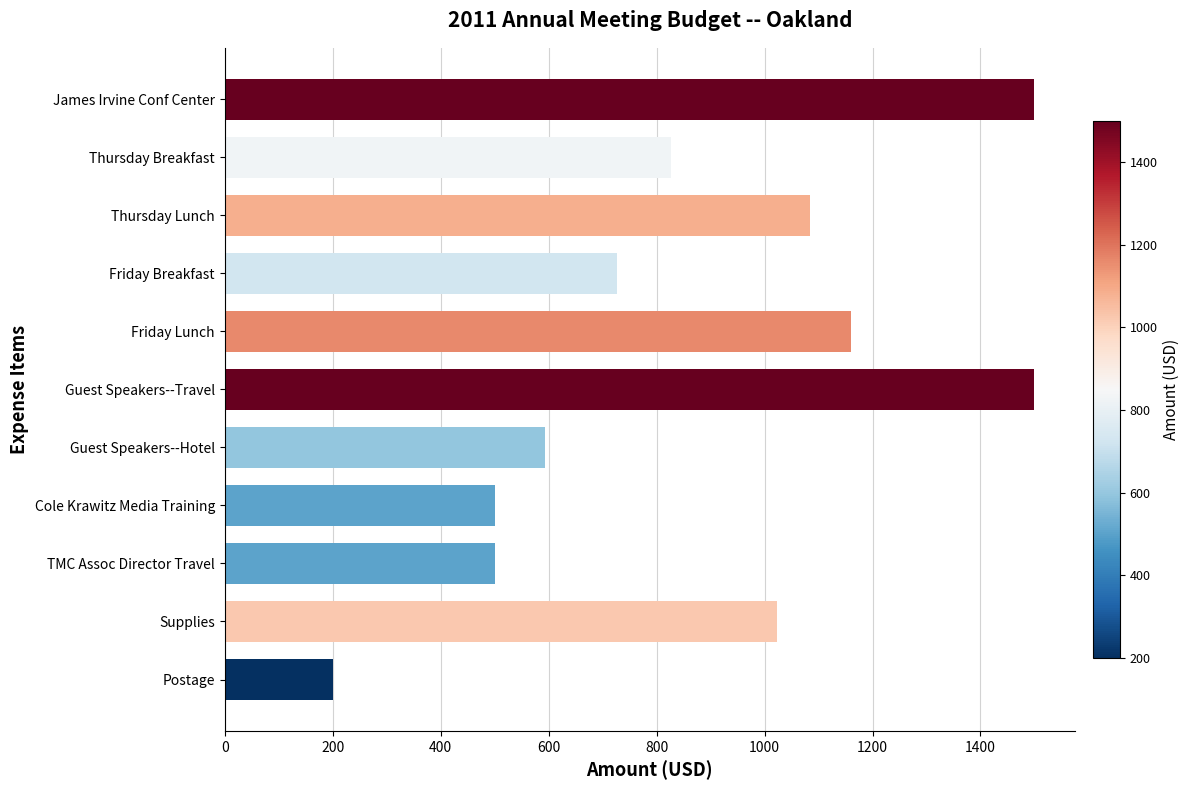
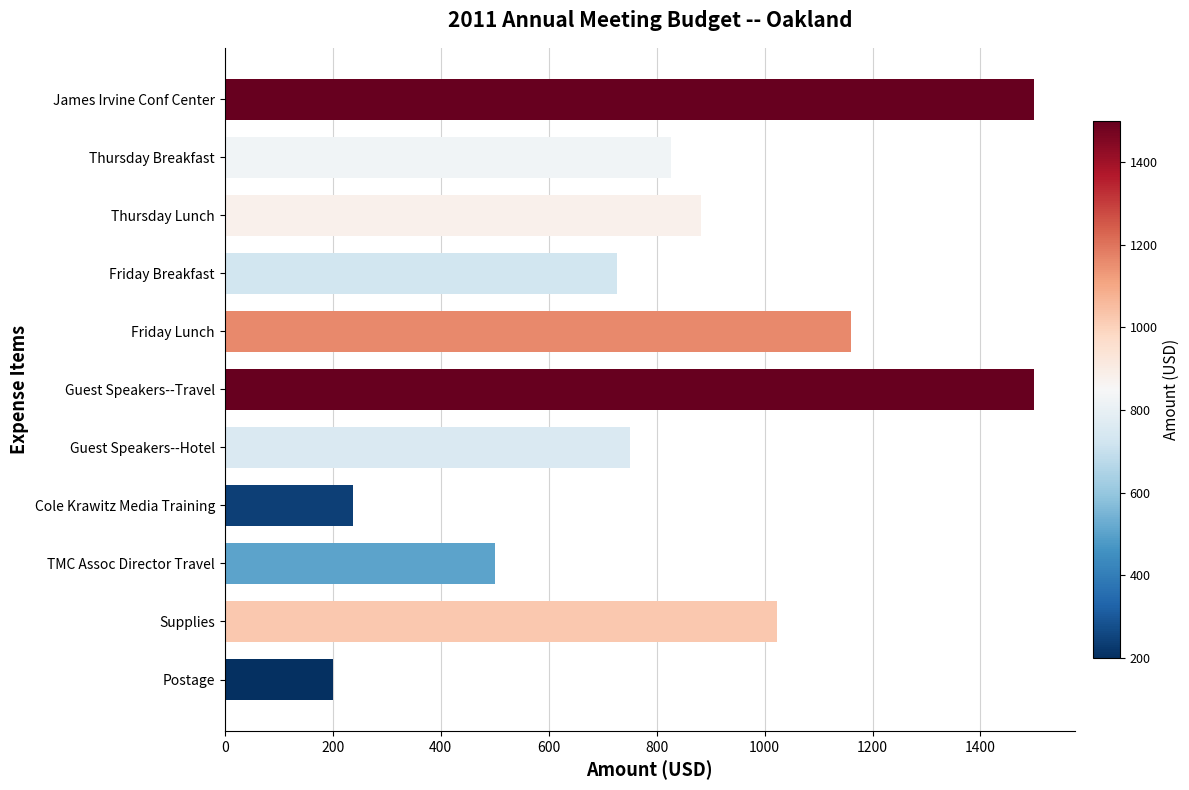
Thursday Lunch: 1090 -> 880
Guest Speakers--Hotel: 590 -> 750
Cole Krawitz Media Training: 500 -> 240
